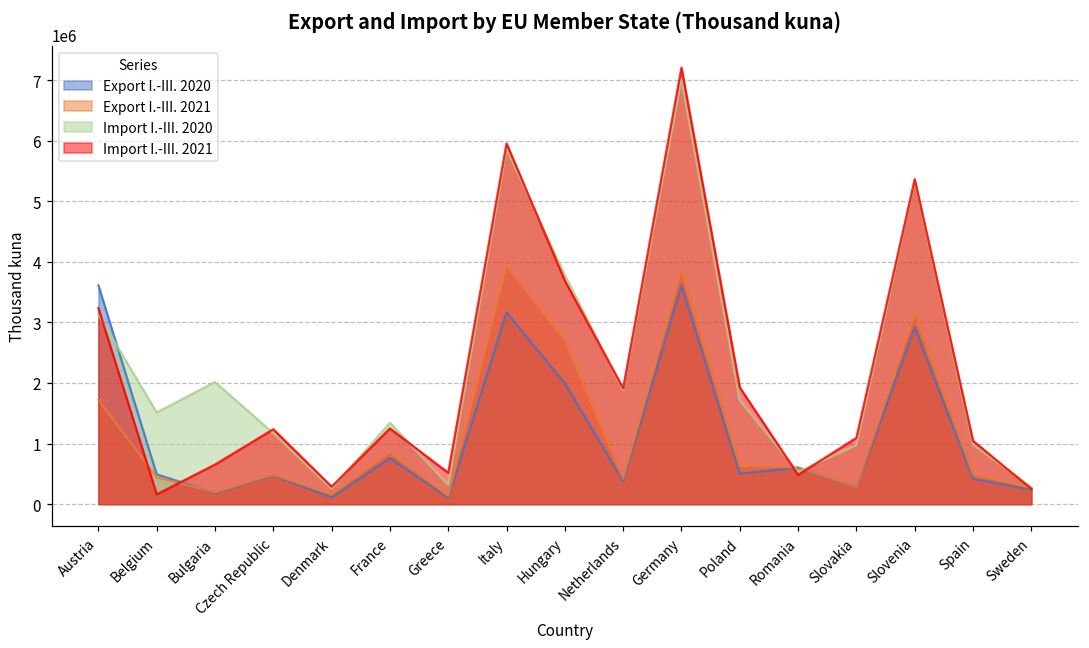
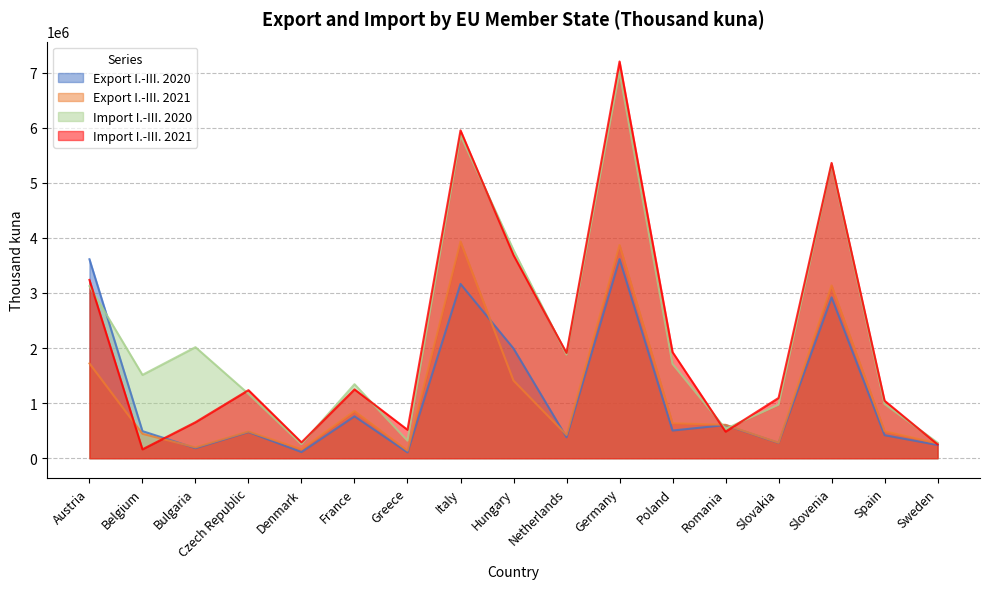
Export I.-III. 2021, Hungary: 2700000 -> 1400000
